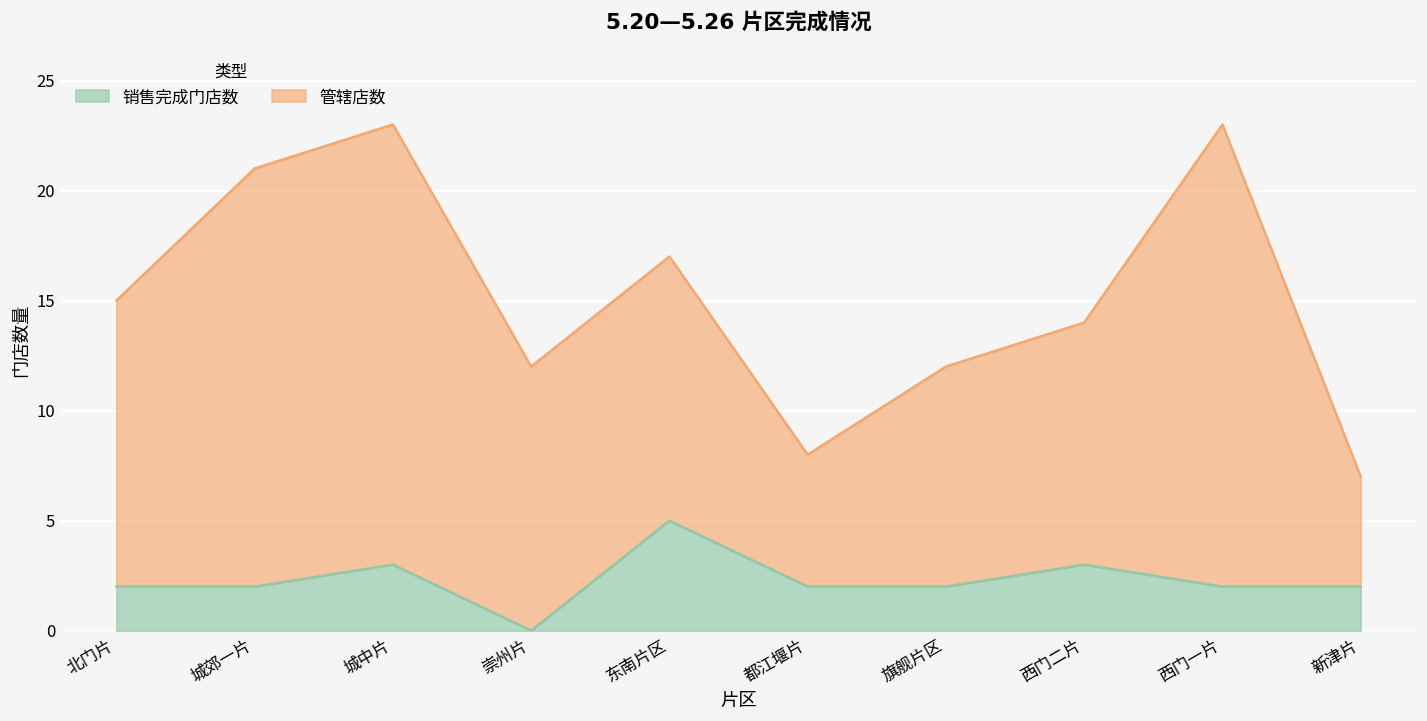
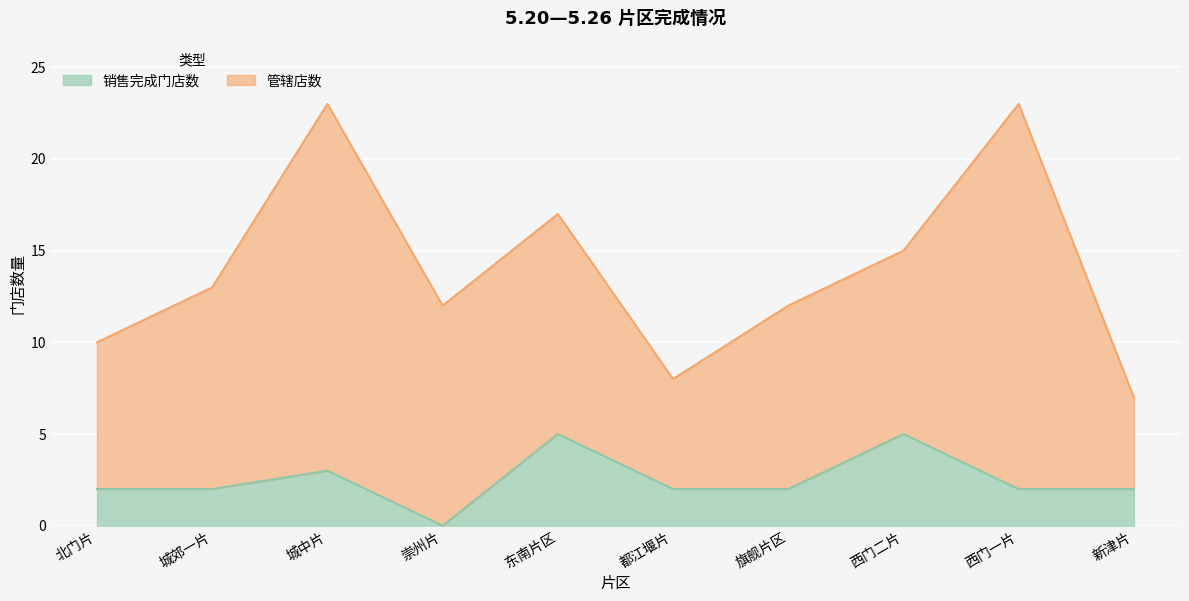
管辖店数, 北门片: 15 -> 10
管辖店数, 城郊一片: 21 -> 13
销售完成门店数, 西门二片: 3 -> 5
管辖店数, 西门二片: 14 -> 15
